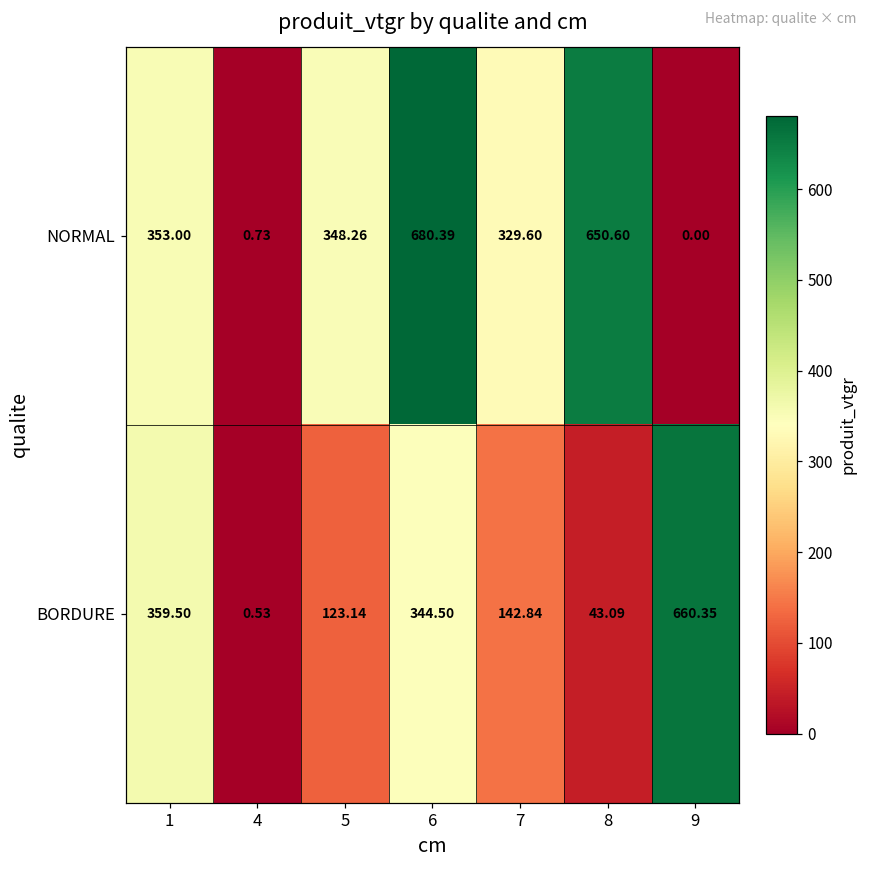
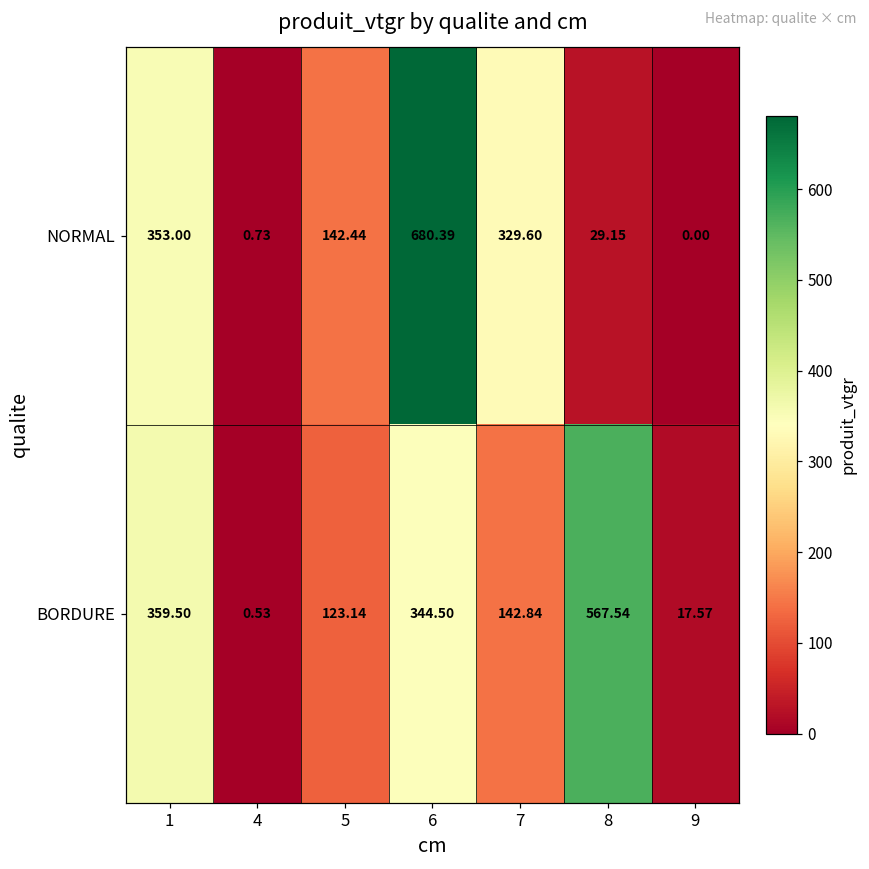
NORMAL, 5: 348.26 -> 142.44
NORMAL, 8: 650.60 -> 29.15
BORDURE, 8: 43.09 -> 567.54
BORDURE, 9: 660.35 -> 17.57
